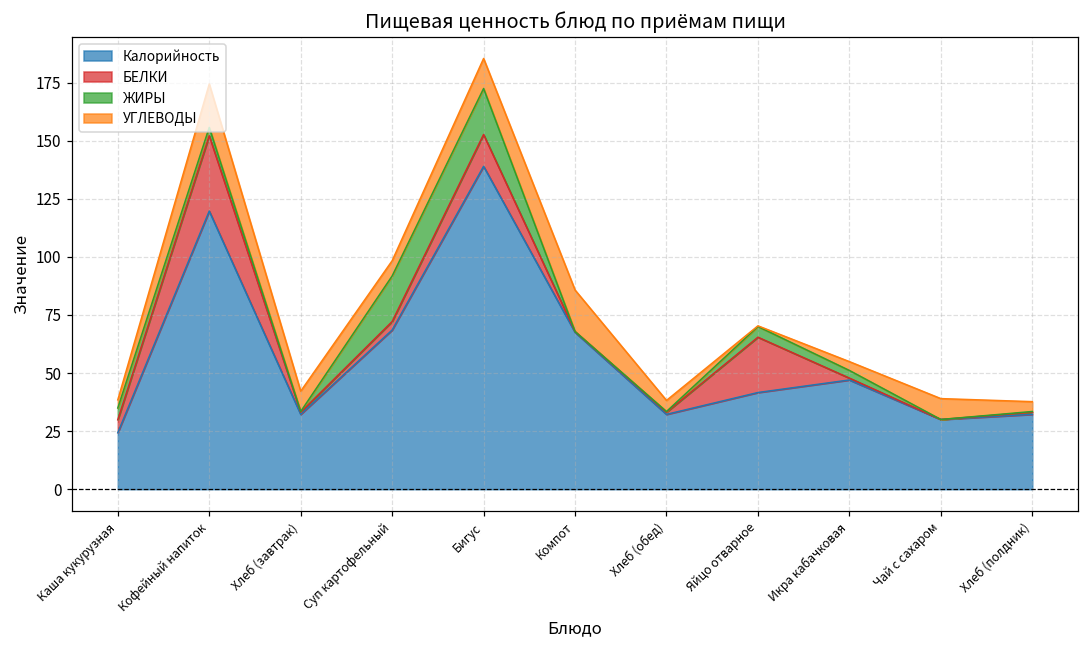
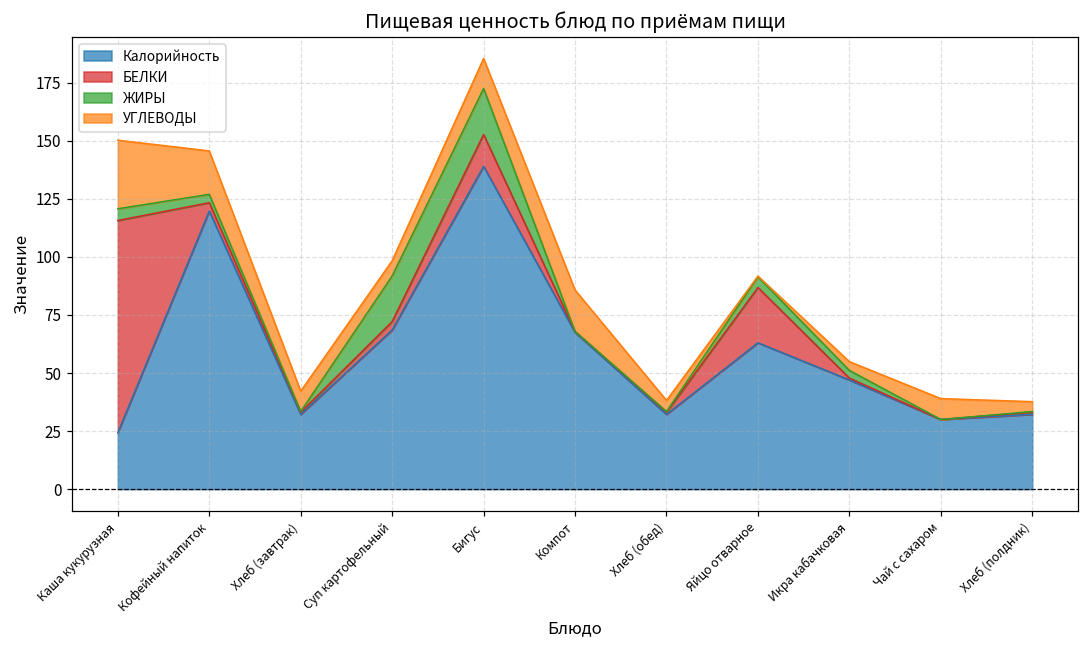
БЕЛКИ, Каша кукурузная: 6 -> 91
УГЛЕВОДЫ, Каша кукурузная: 4 -> 30
БЕЛКИ, Кофейный напиток: 32 -> 4
Калорийность, Яйцо отварное: 42 -> 63
